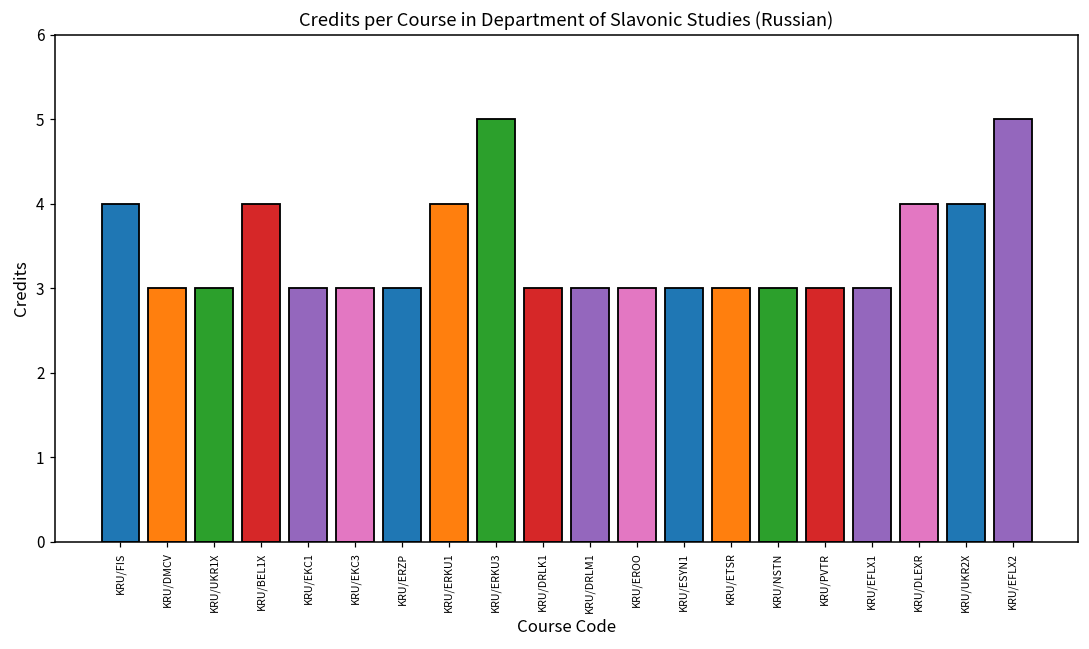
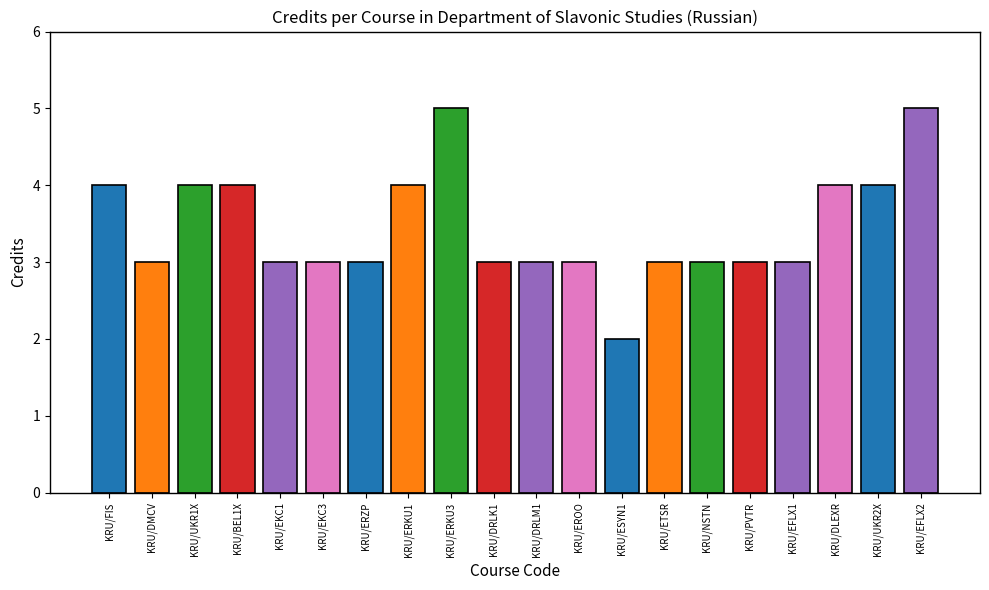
KRU/UKR1X: 3 -> 4
KRU/ESYN1: 3 -> 2
